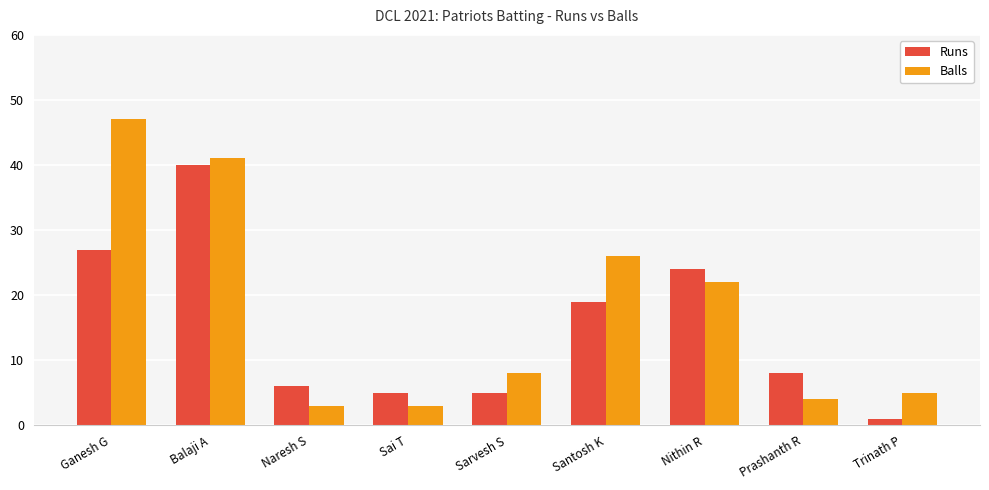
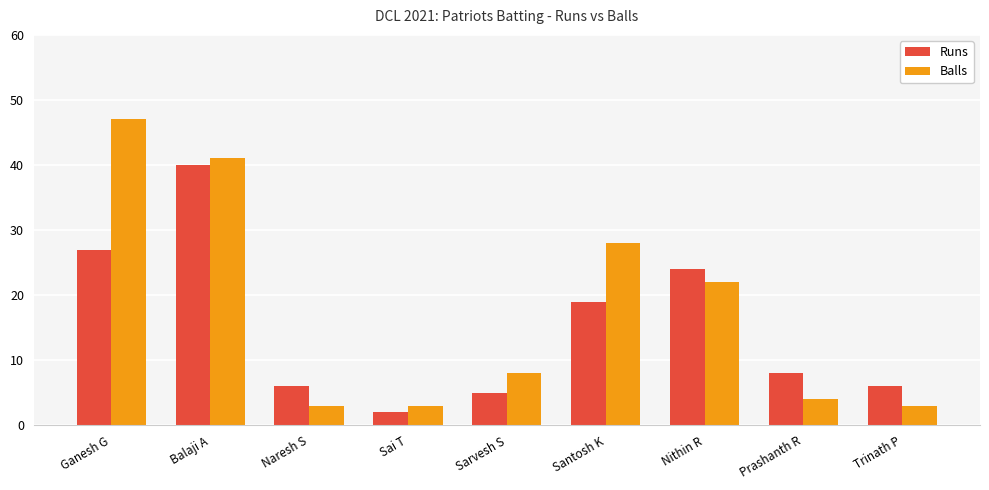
Runs, Sai T: 5 -> 2
Balls, Santosh K: 26 -> 28
Runs, Trinath P: 1 -> 6
Balls, Trinath P: 5 -> 3
